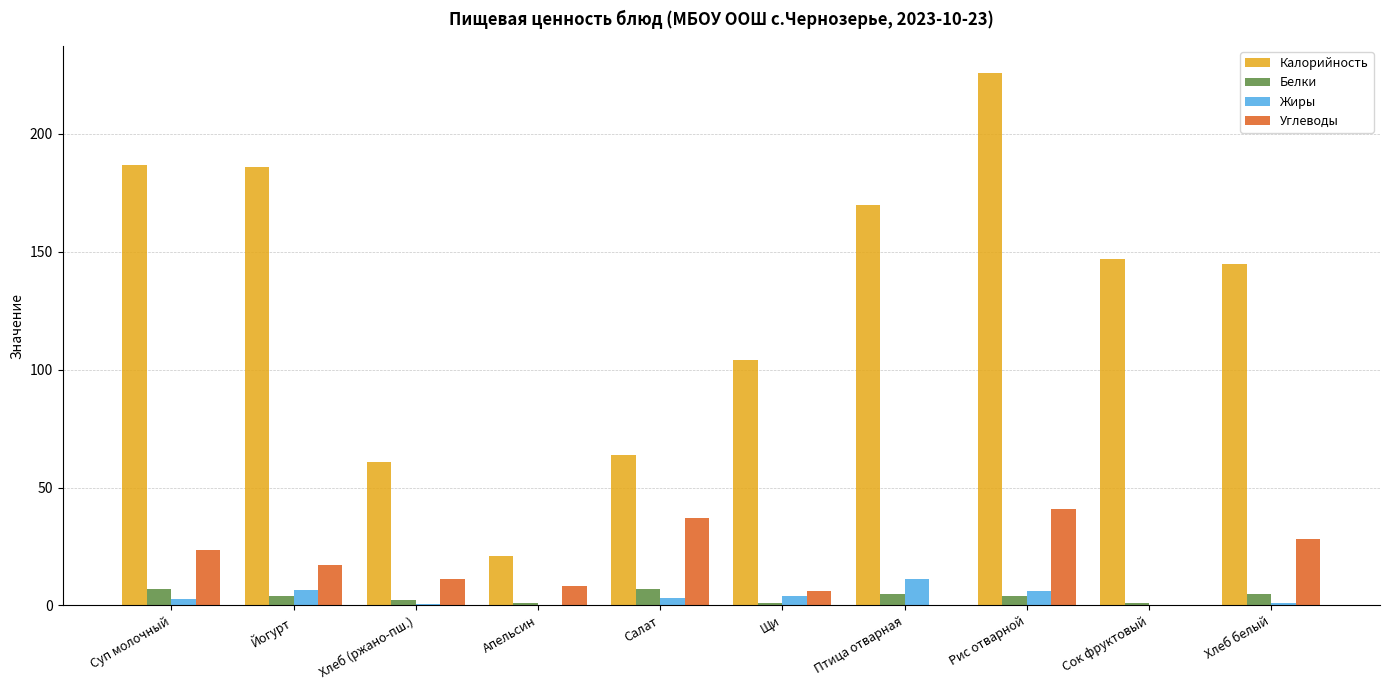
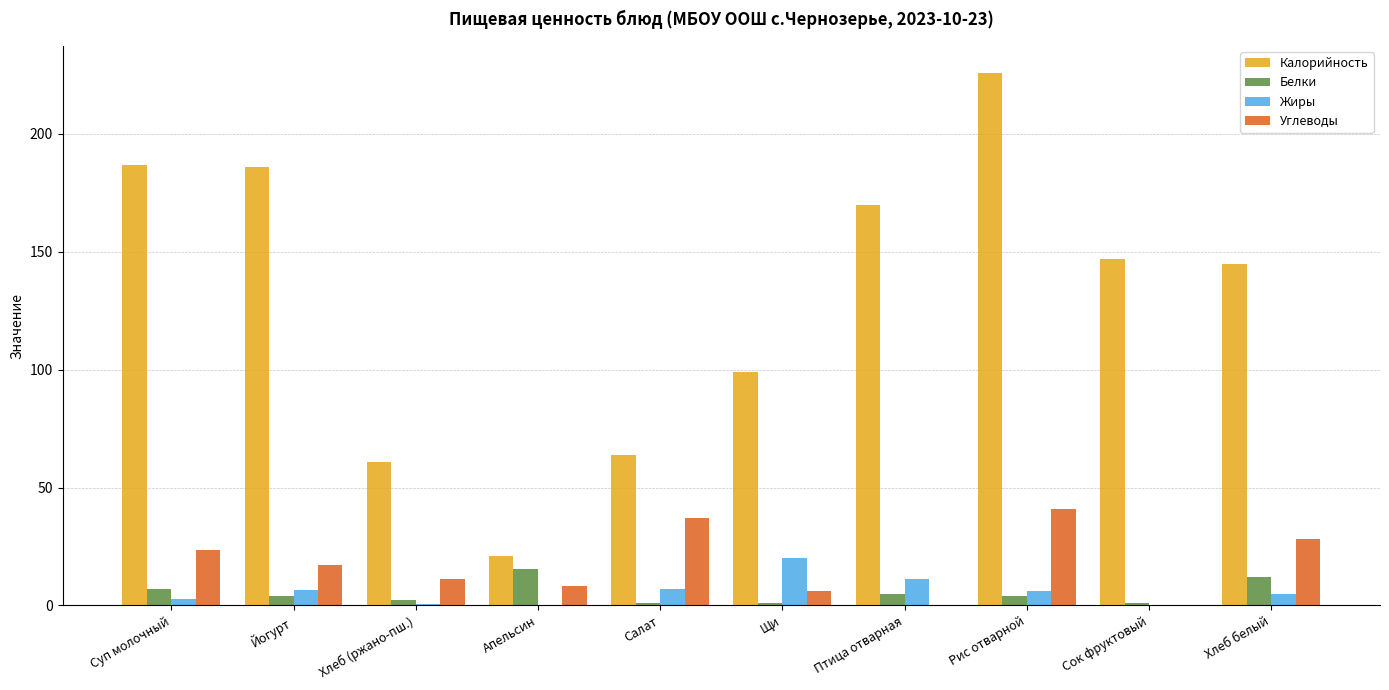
Белки, Апельсин: 1 -> 16
Белки, Салат: 7 -> 1
Жиры, Салат: 3 -> 7
Калорийность, Щи: 104 -> 99
Жиры, Щи: 4 -> 20
Белки, Хлеб белый: 5 -> 12
Жиры, Хлеб белый: 1 -> 5
